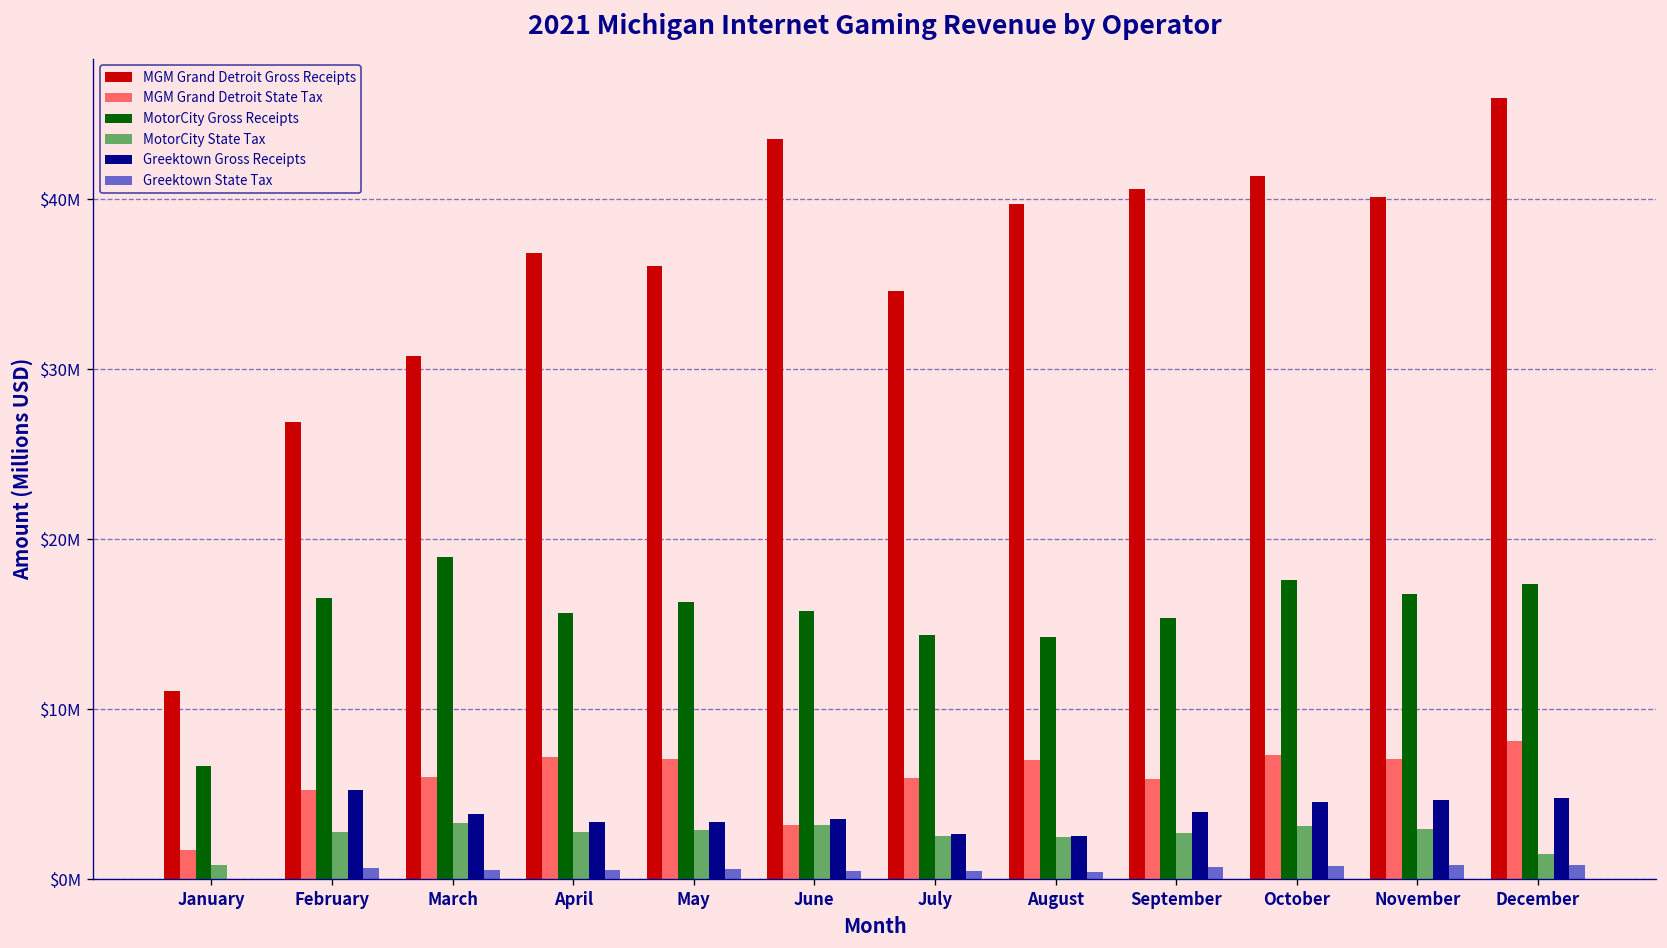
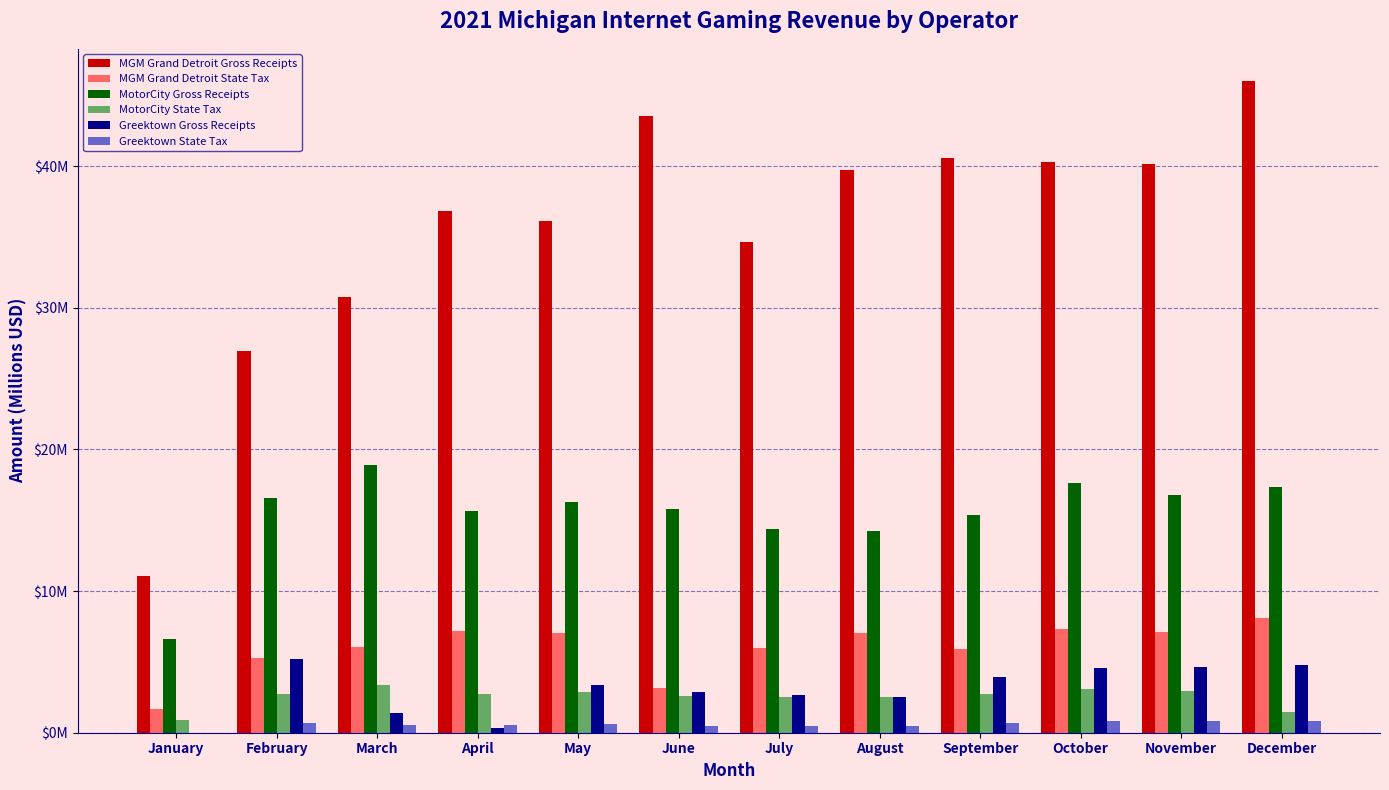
Greektown Gross Receipts, March: $3900000 -> $1400000
Greektown Gross Receipts, April: $3400000 -> $300000
MotorCity State Tax, June: $3200000 -> $2600000
Greektown Gross Receipts, June: $3600000 -> $2800000
MGM Grand Detroit Gross Receipts, October: $41400000 -> $40300000
